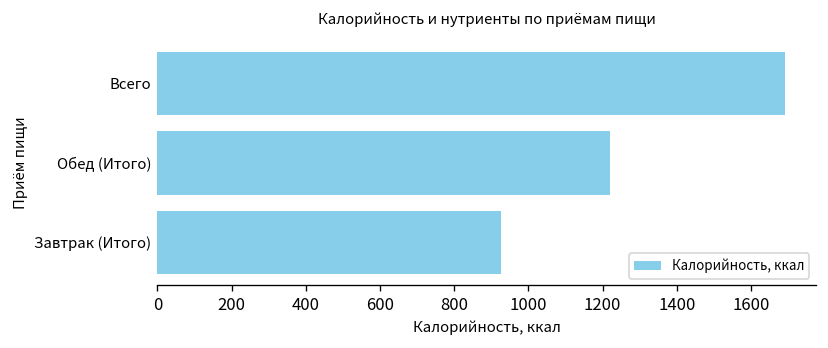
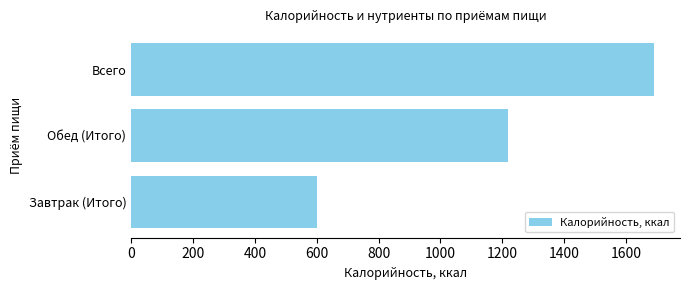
Завтрак (Итого): 920 -> 600
